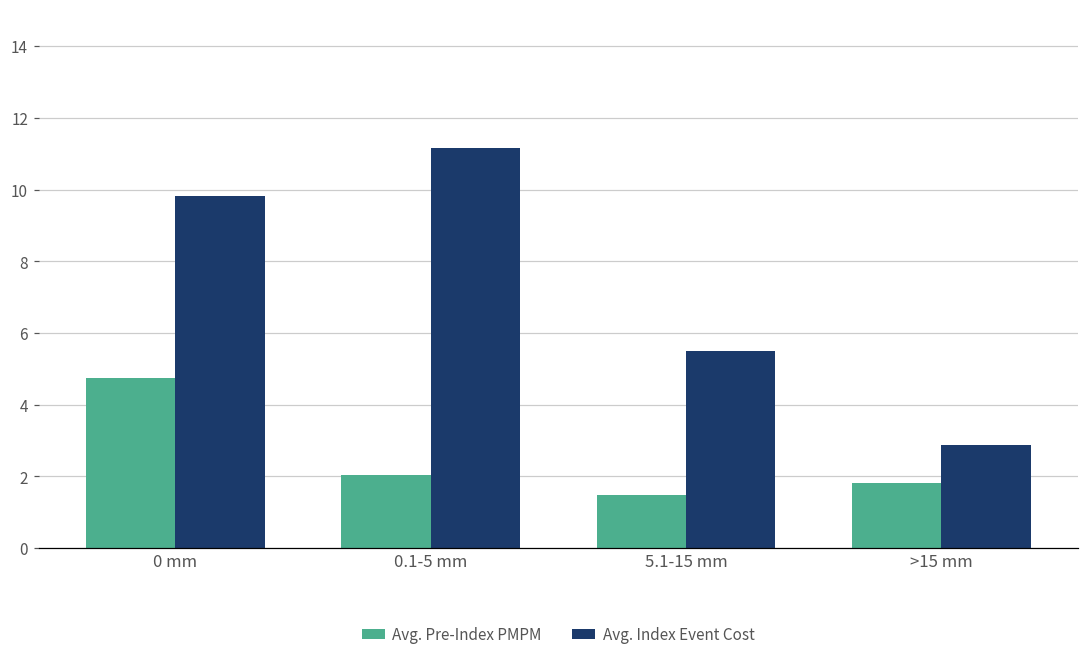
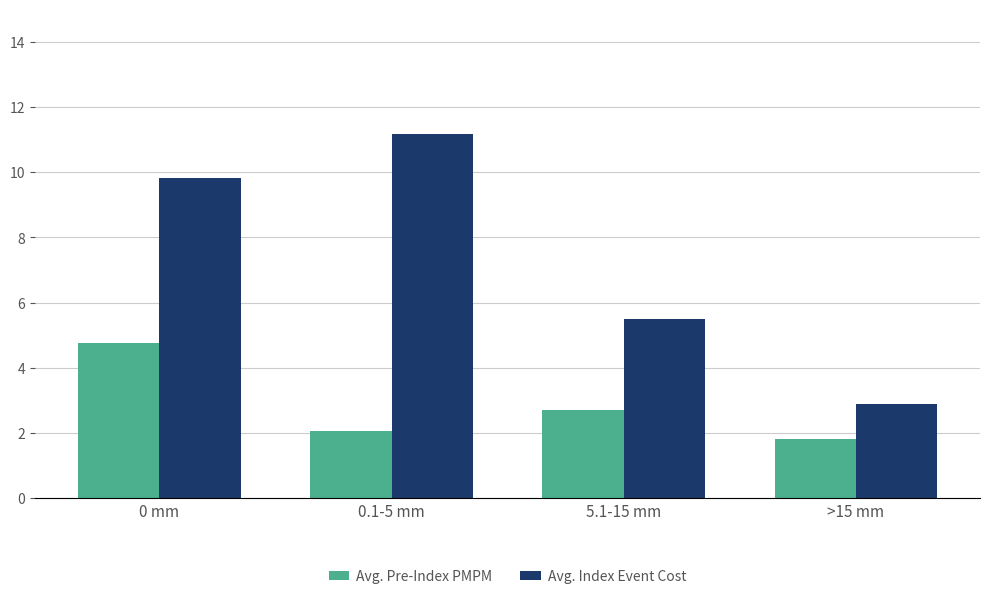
Avg. Pre-Index PMPM, 5.1-15 mm: 1.5 -> 2.7
